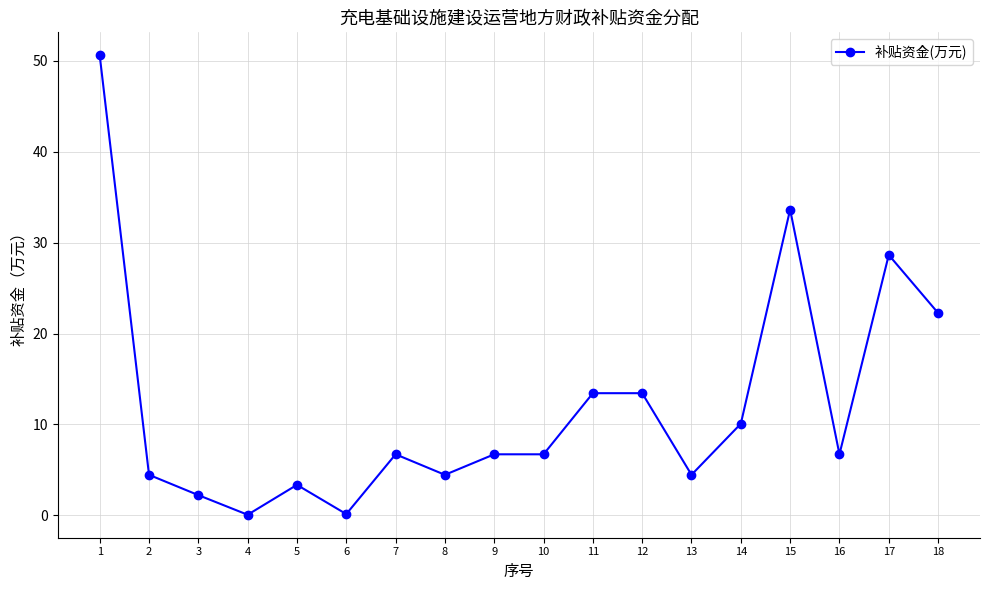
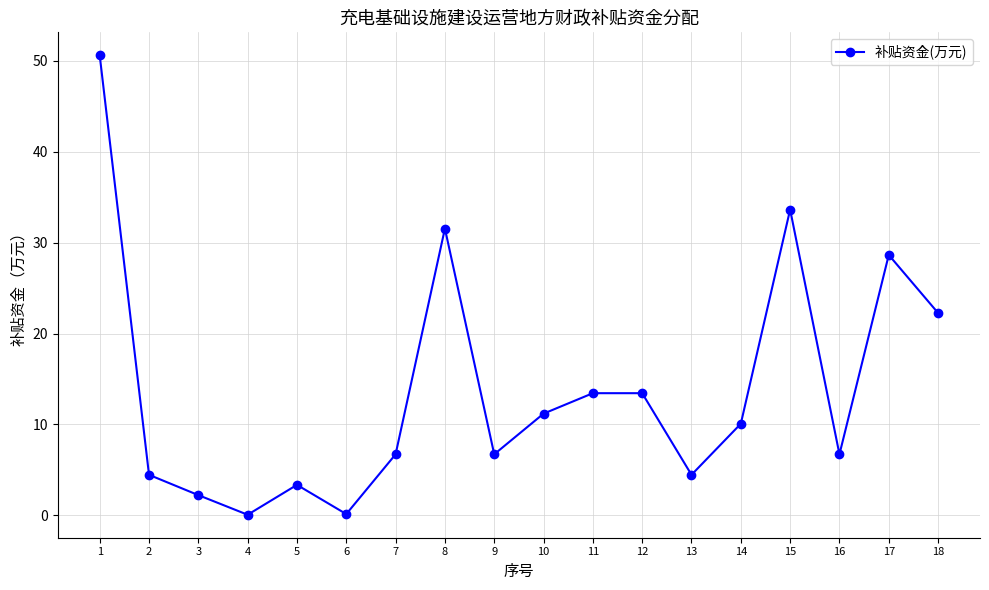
8: 4 -> 32
10: 7 -> 11
